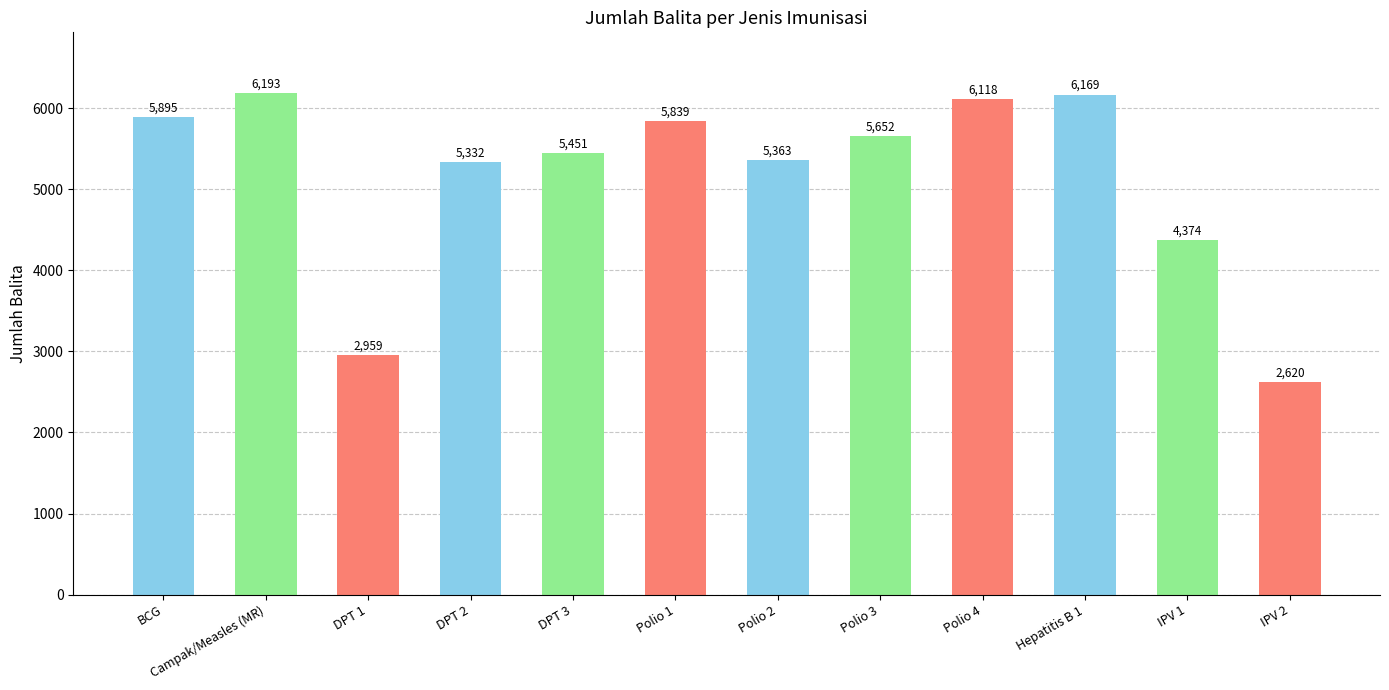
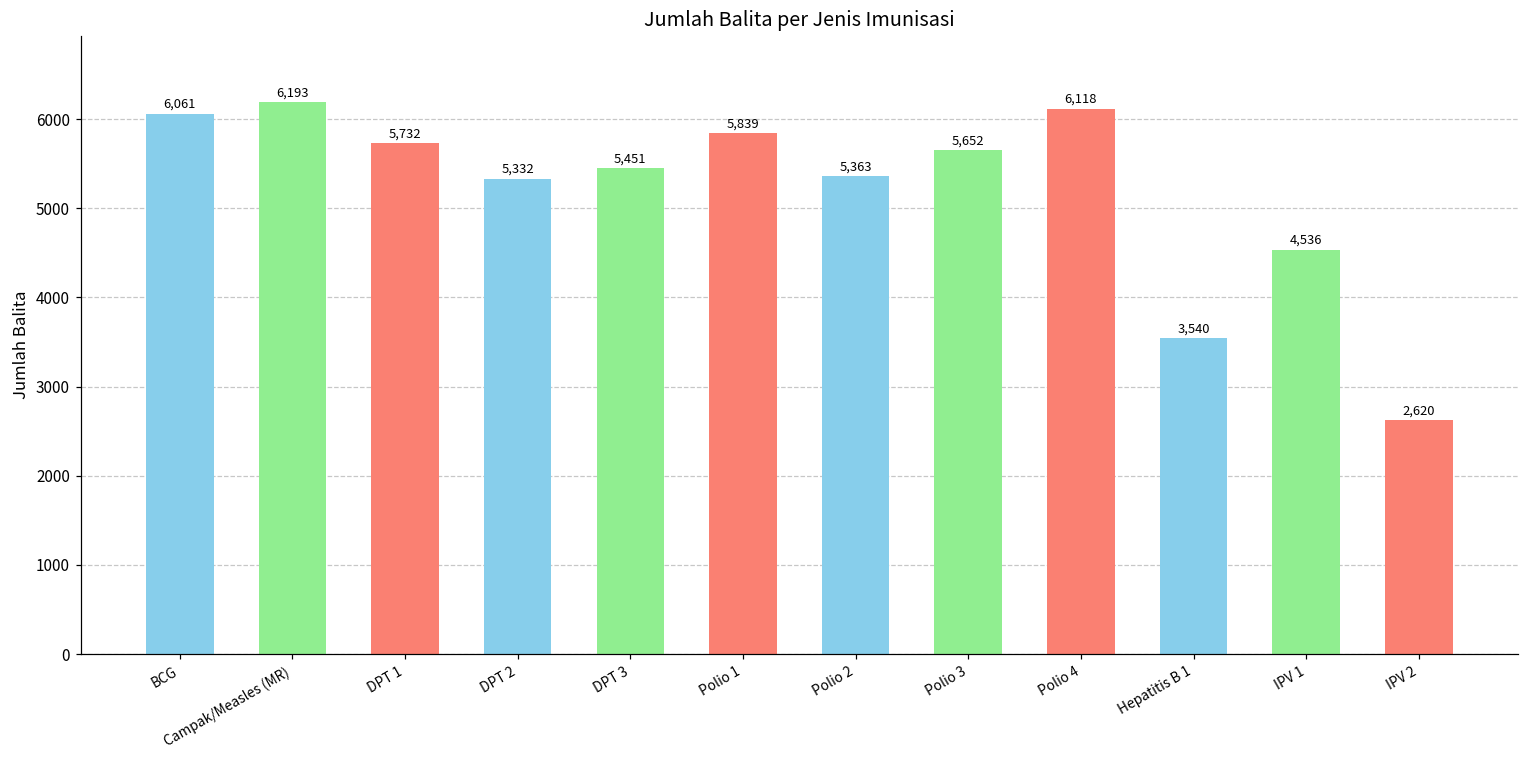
BCG: 5,895 -> 6,061
DPT 1: 2,959 -> 5,732
Hepatitis B 1: 6,169 -> 3,540
IPV 1: 4,374 -> 4,536
